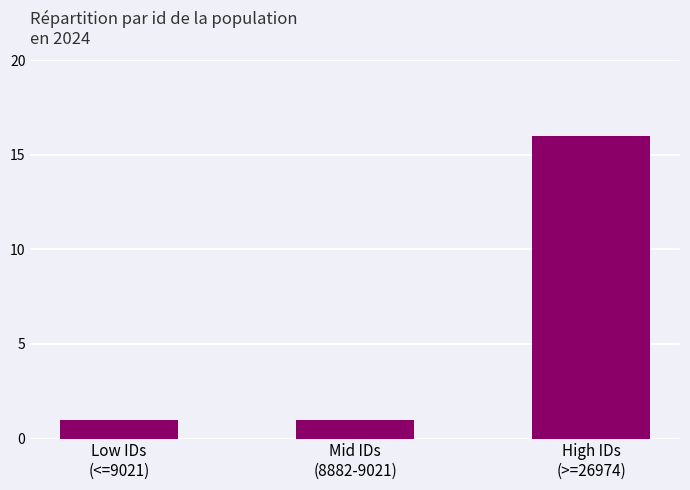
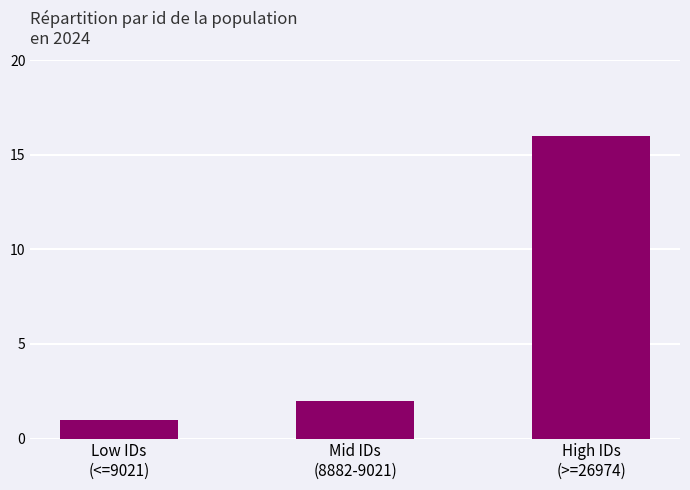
Mid IDs (8882-9021): 1 -> 2
